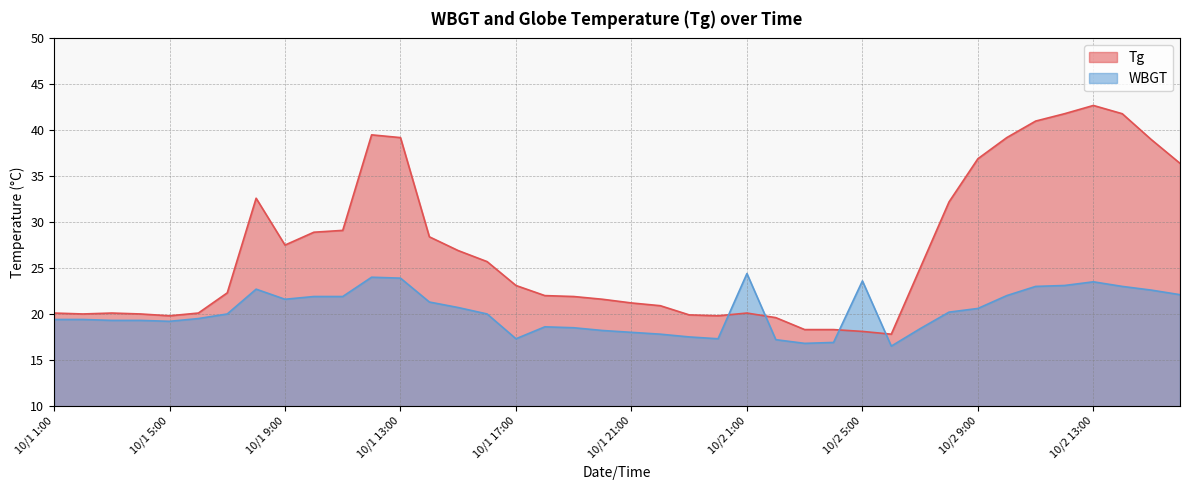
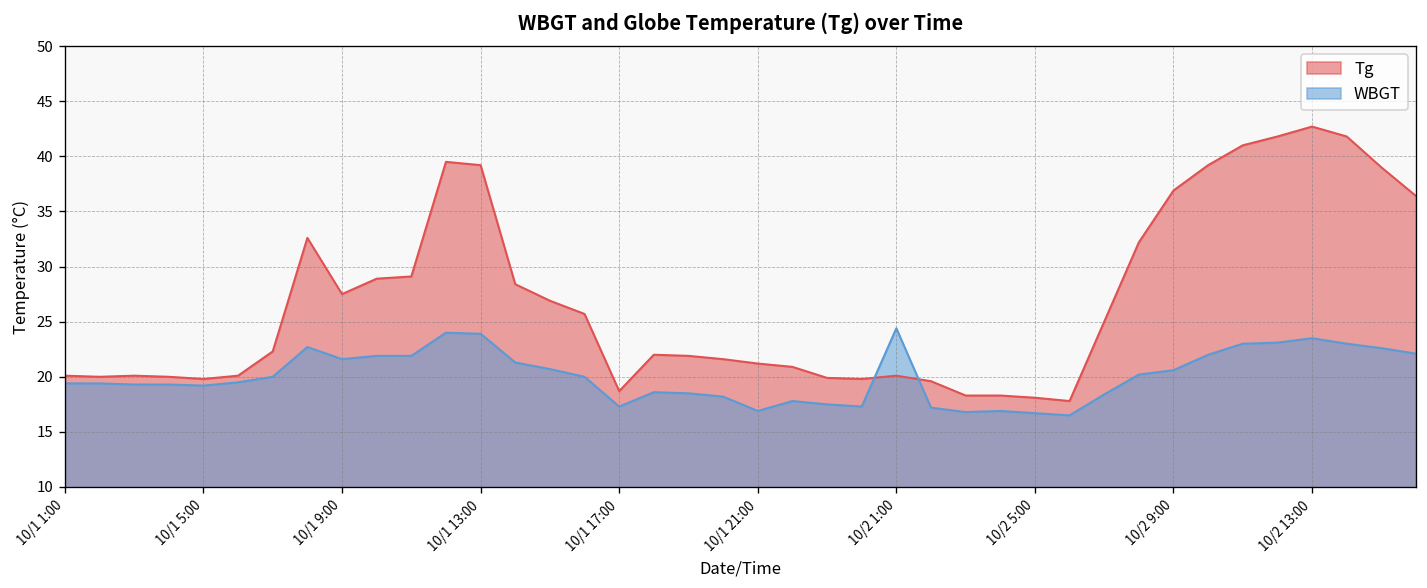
Tg, 10/1 17:00: 23 -> 19
WBGT, 10/1 21:00: 18 -> 17
WBGT, 10/2 5:00: 24 -> 17
